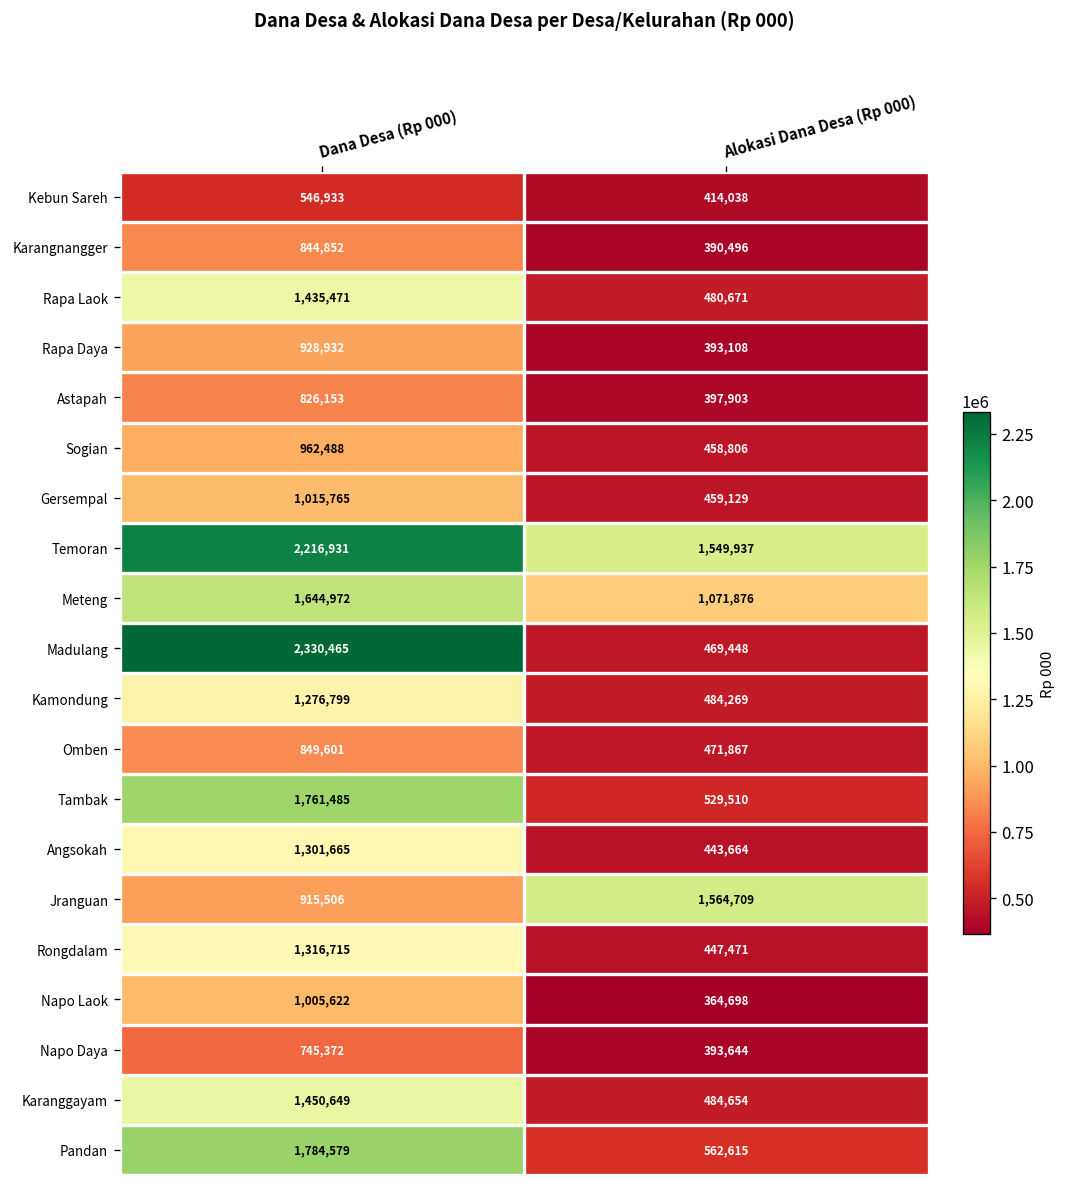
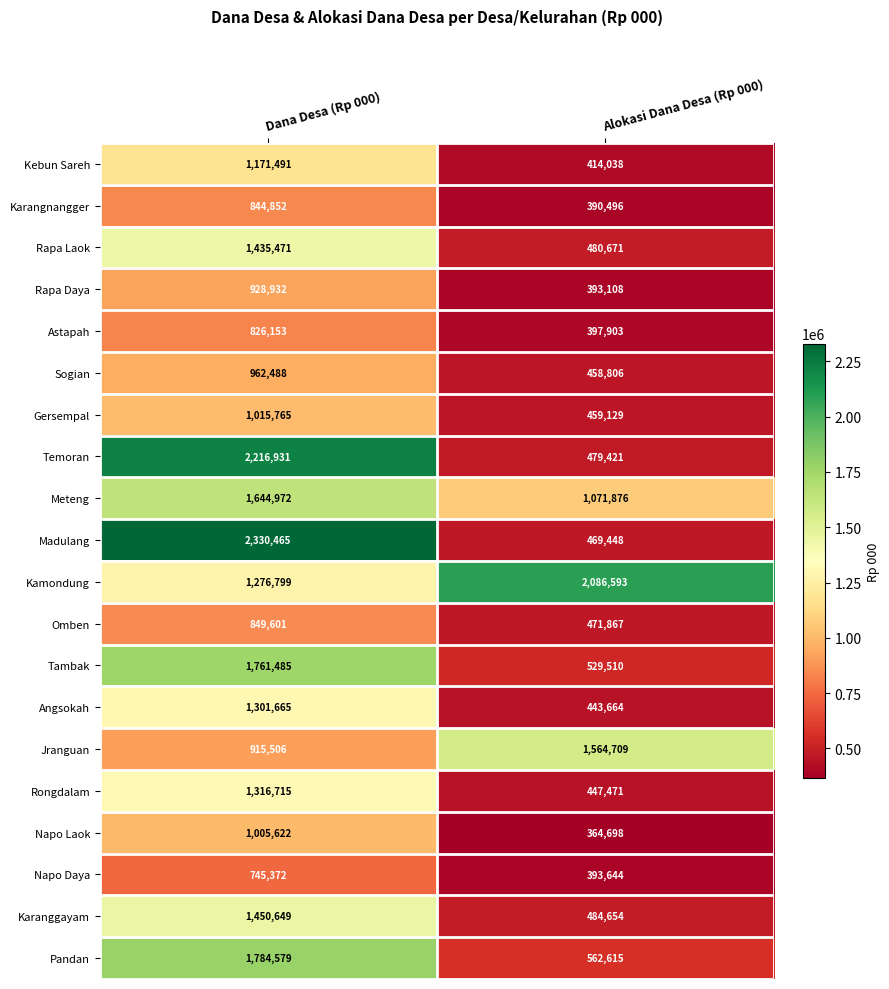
Kebun Sareh, Dana Desa (Rp 000): 546,933 -> 1,171,491
Temoran, Alokasi Dana Desa (Rp 000): 1,549,937 -> 479,421
Kamondung, Alokasi Dana Desa (Rp 000): 484,269 -> 2,086,593
